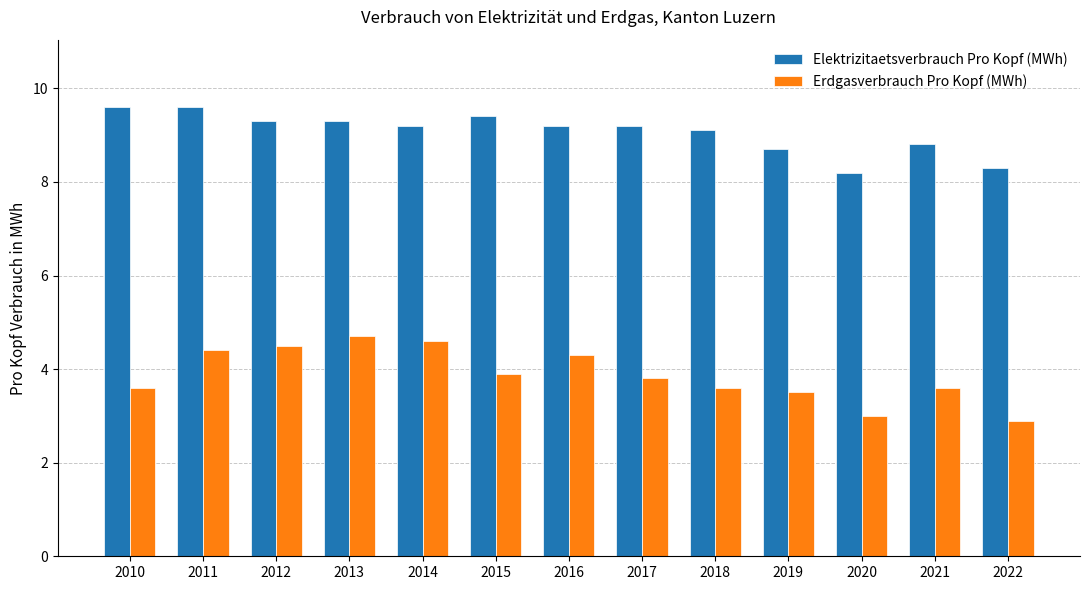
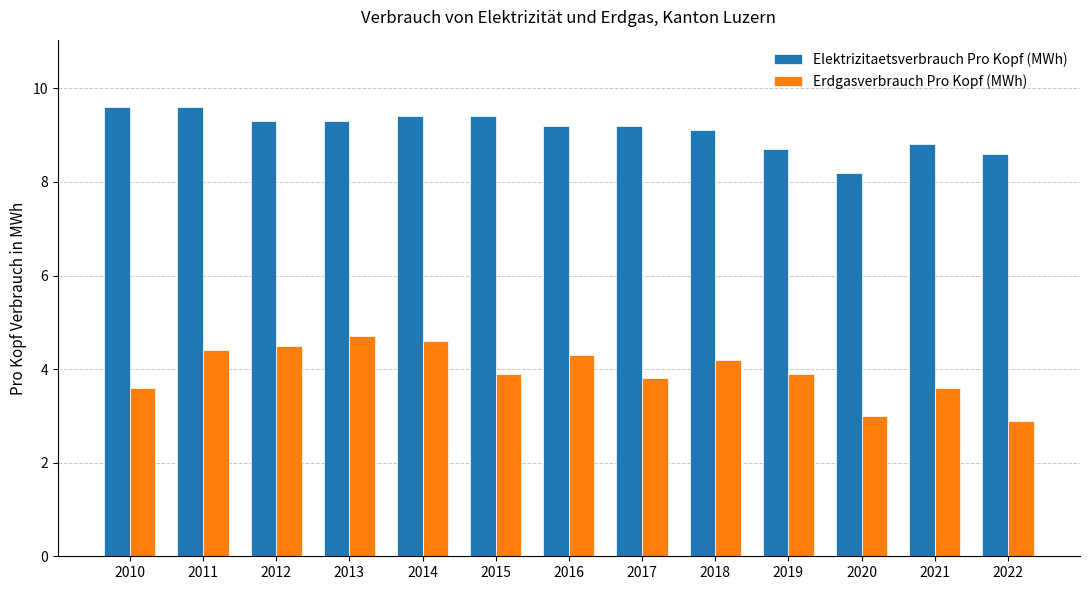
Elektrizitaetsverbrauch Pro Kopf (MWh), 2014: 9.2 -> 9.4
Erdgasverbrauch Pro Kopf (MWh), 2018: 3.6 -> 4.2
Erdgasverbrauch Pro Kopf (MWh), 2019: 3.5 -> 3.9
Elektrizitaetsverbrauch Pro Kopf (MWh), 2022: 8.3 -> 8.6
